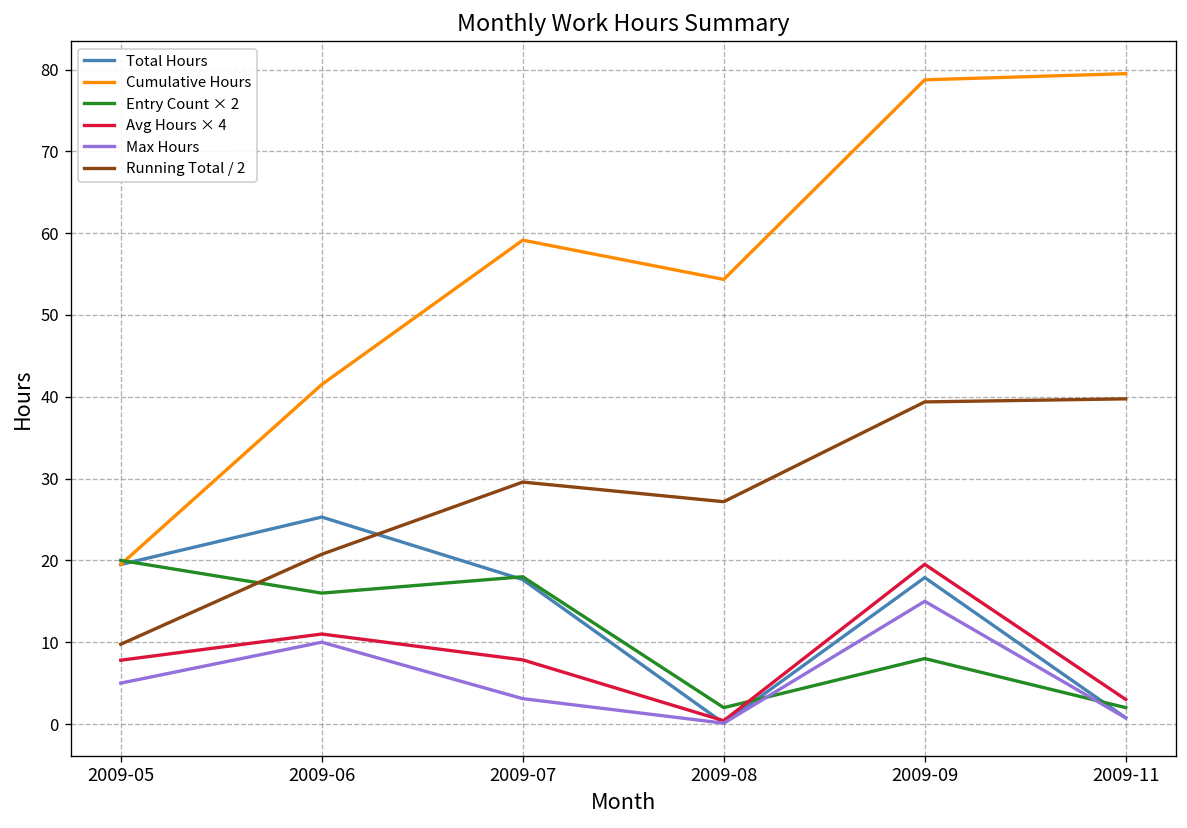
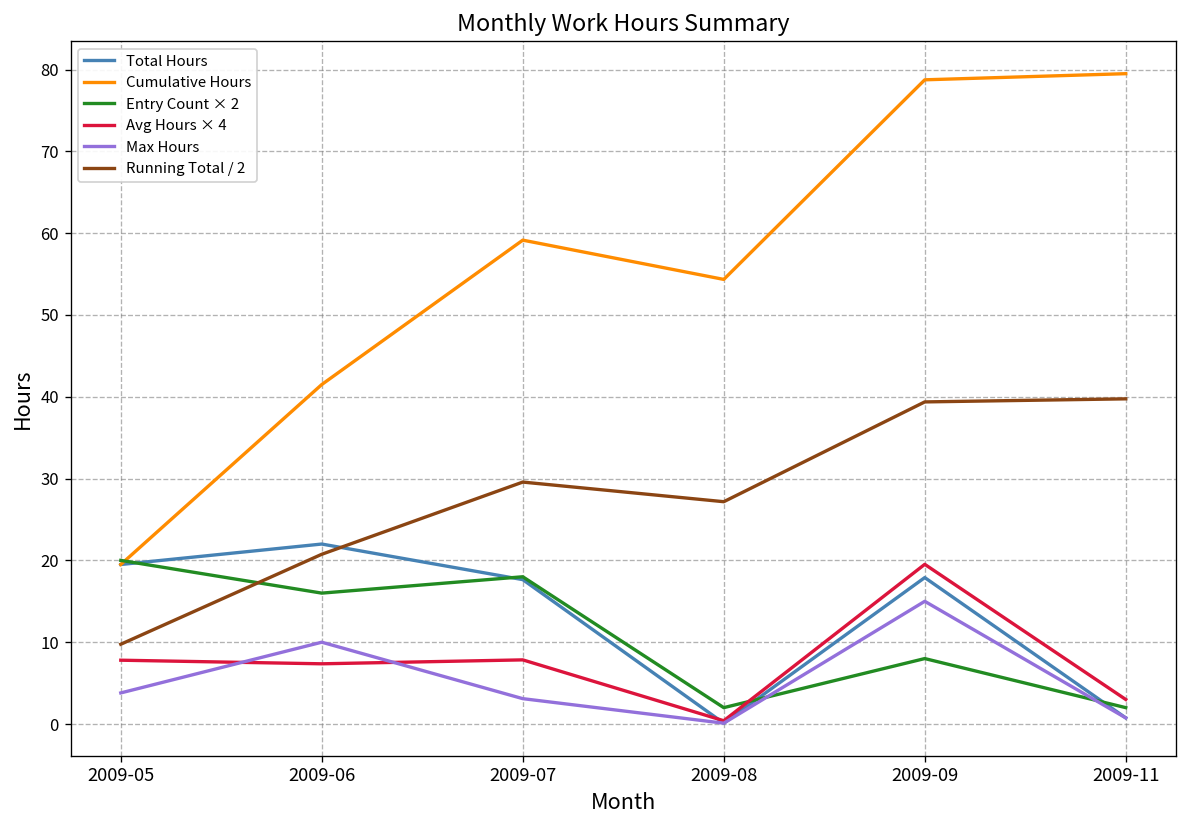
Max Hours, 2009-05: 5 -> 4
Total Hours, 2009-06: 25 -> 22
Avg Hours × 4, 2009-06: 11 -> 7
